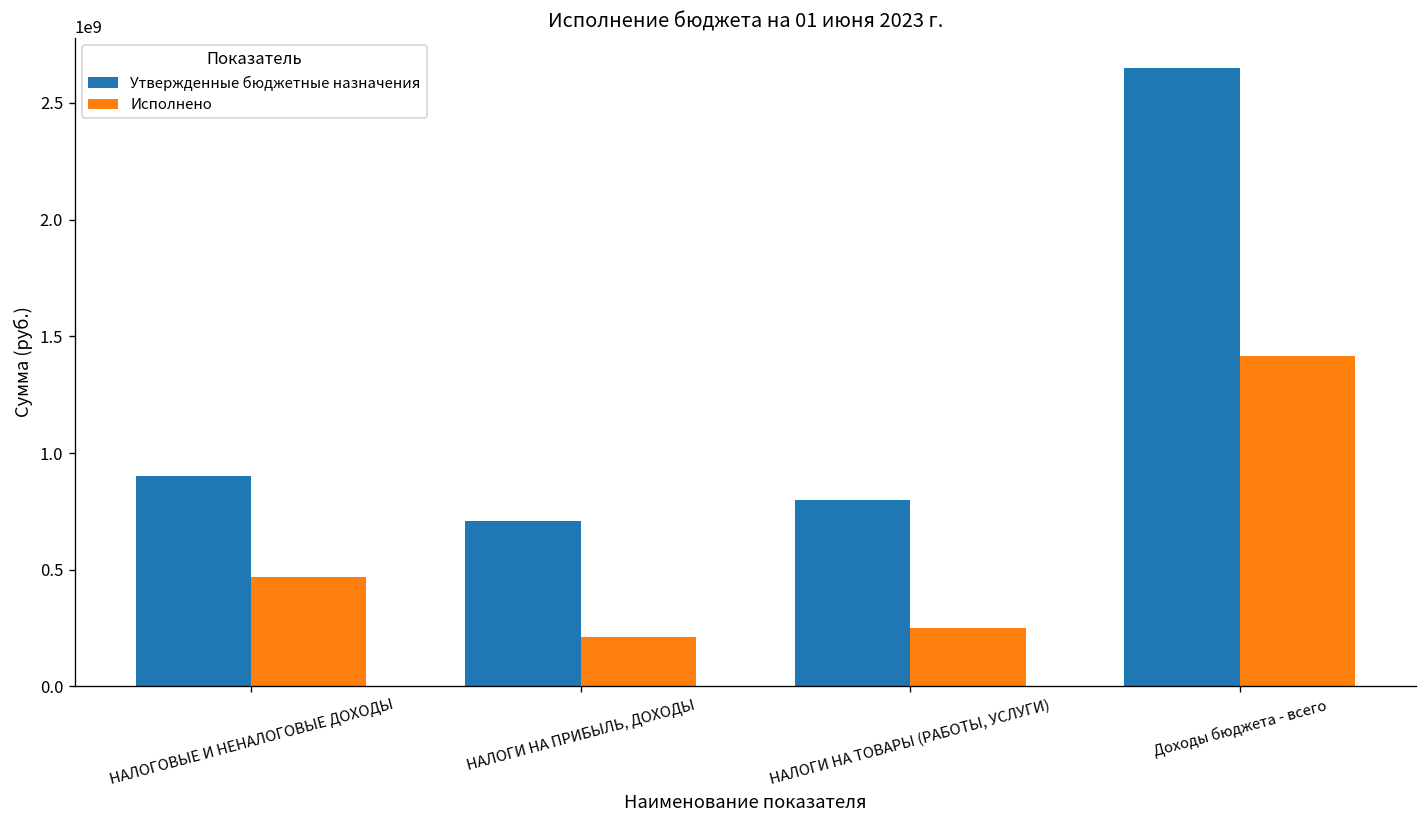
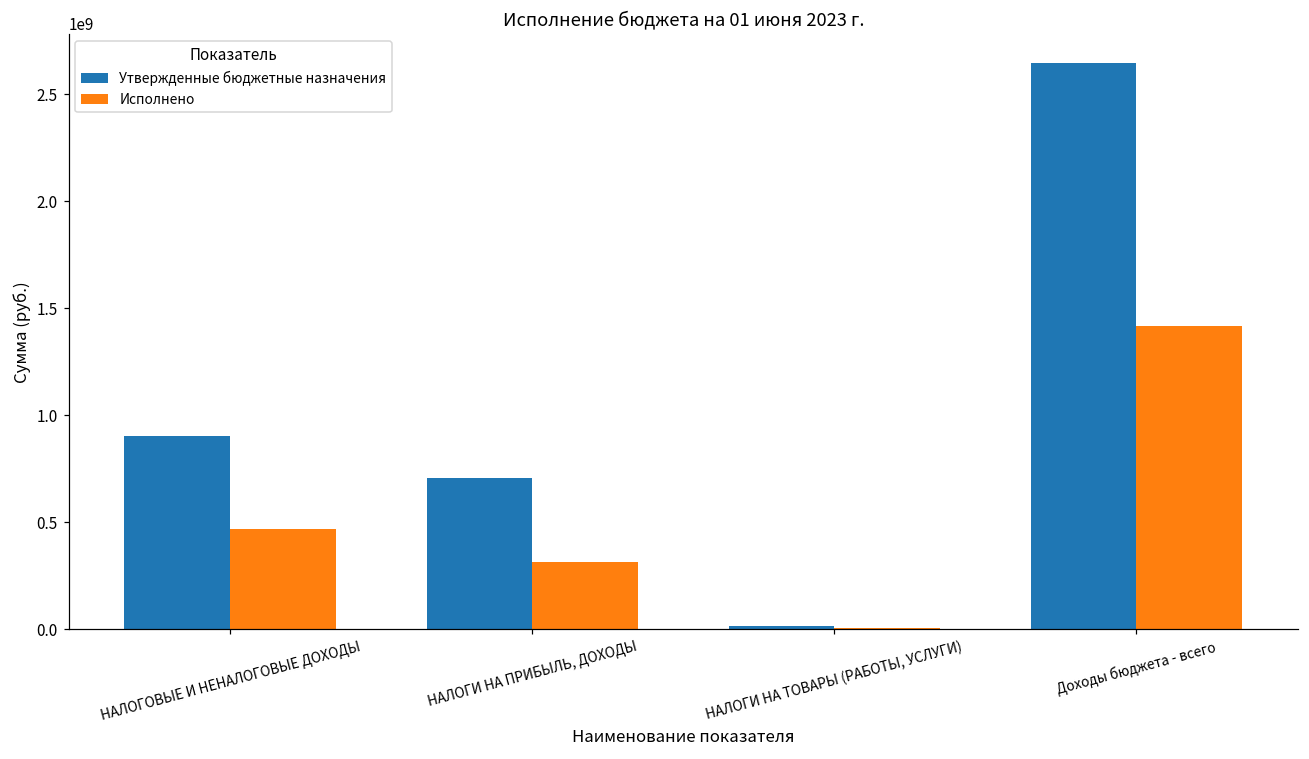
Исполнено, НАЛОГИ НА ПРИБЫЛЬ, ДОХОДЫ: 210000000 -> 310000000
Утвержденные бюджетные назначения, НАЛОГИ НА ТОВАРЫ (РАБОТЫ, УСЛУГИ): 800000000 -> 20000000
Исполнено, НАЛОГИ НА ТОВАРЫ (РАБОТЫ, УСЛУГИ): 250000000 -> 10000000
